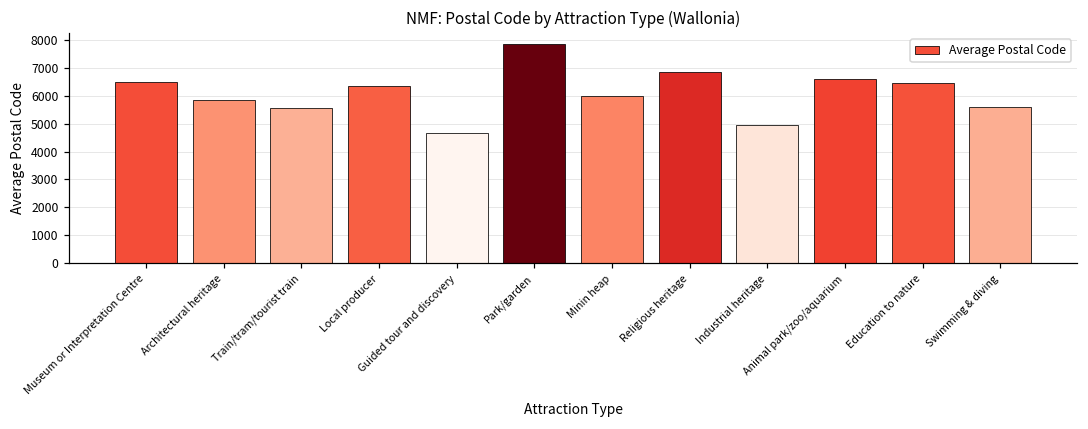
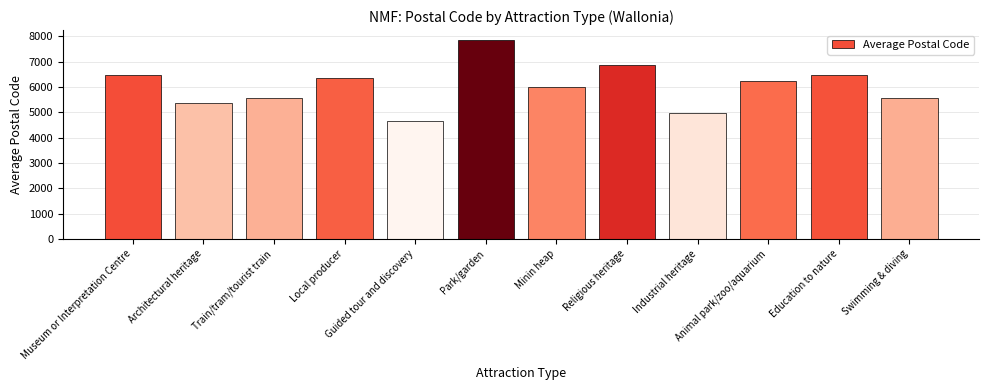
Architectural heritage: 5900 -> 5400
Animal park/zoo/aquarium: 6600 -> 6200
